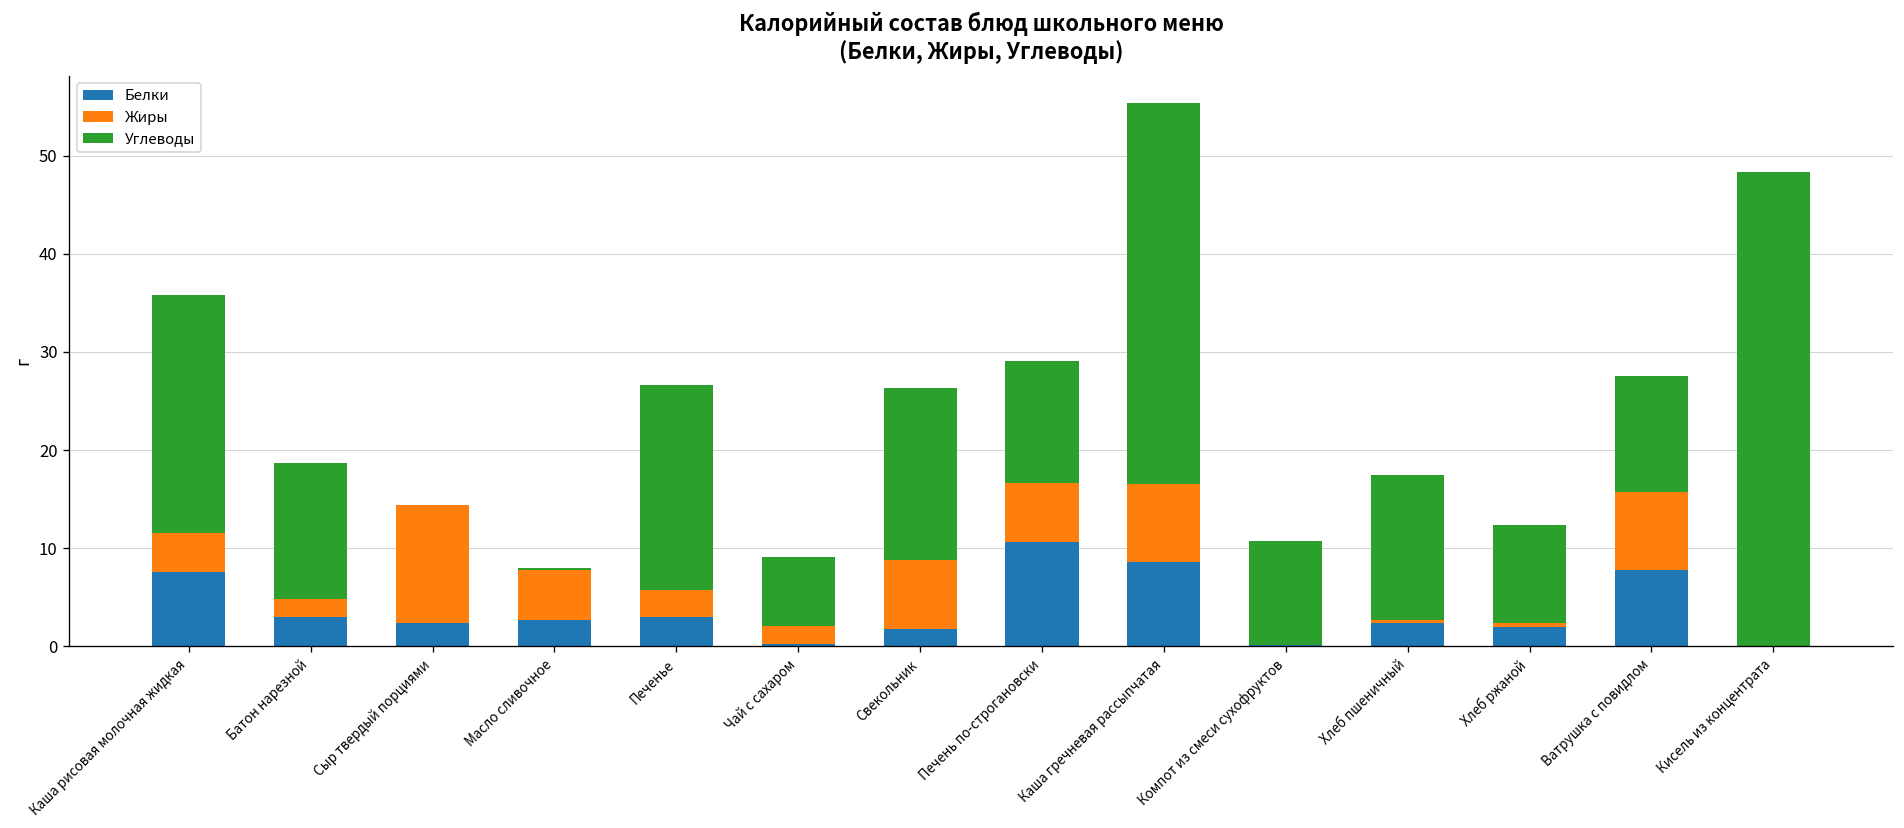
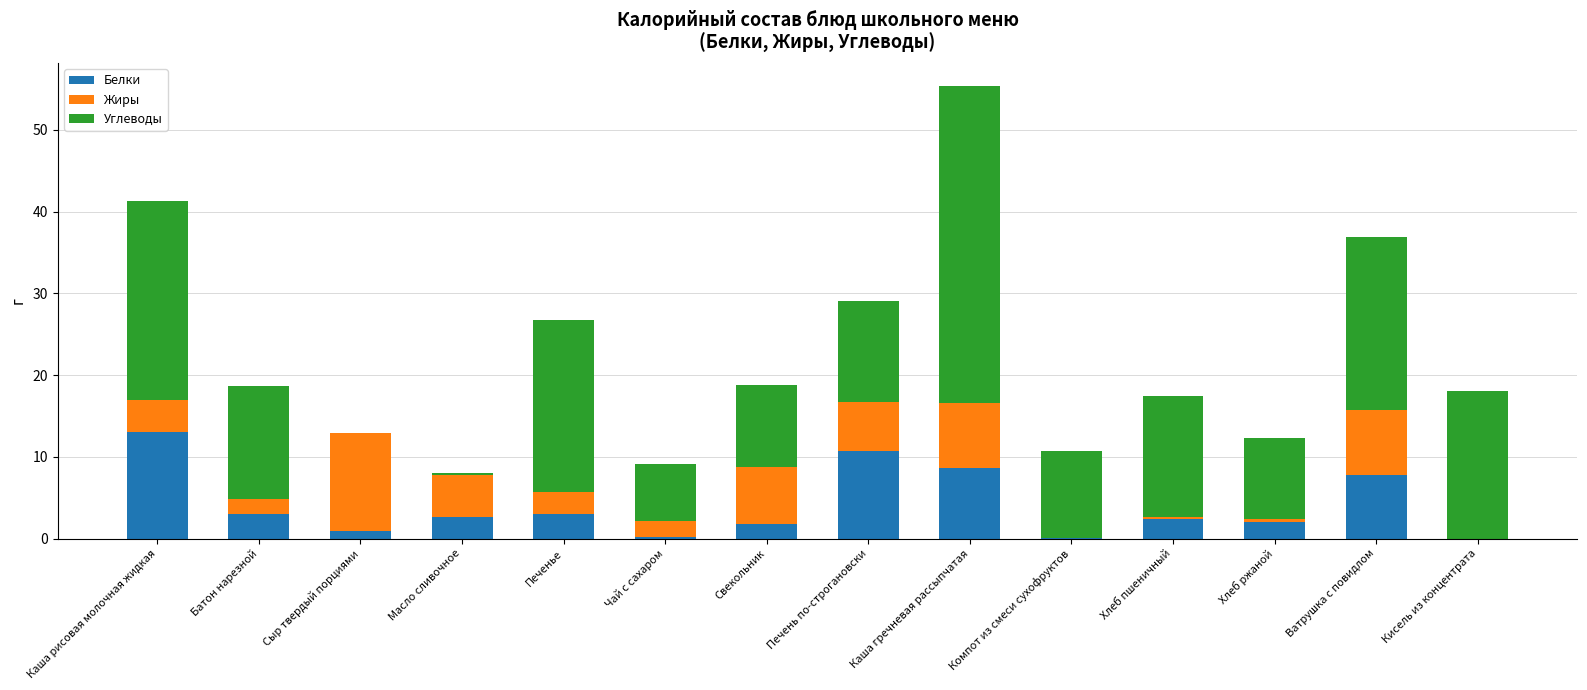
Белки, Каша рисовая молочная жидкая: 8 -> 13
Белки, Сыр твердый порциями: 2 -> 1
Углеводы, Свекольник: 18 -> 10
Углеводы, Ватрушка с повидлом: 12 -> 21
Углеводы, Кисель из концентрата: 48 -> 18
